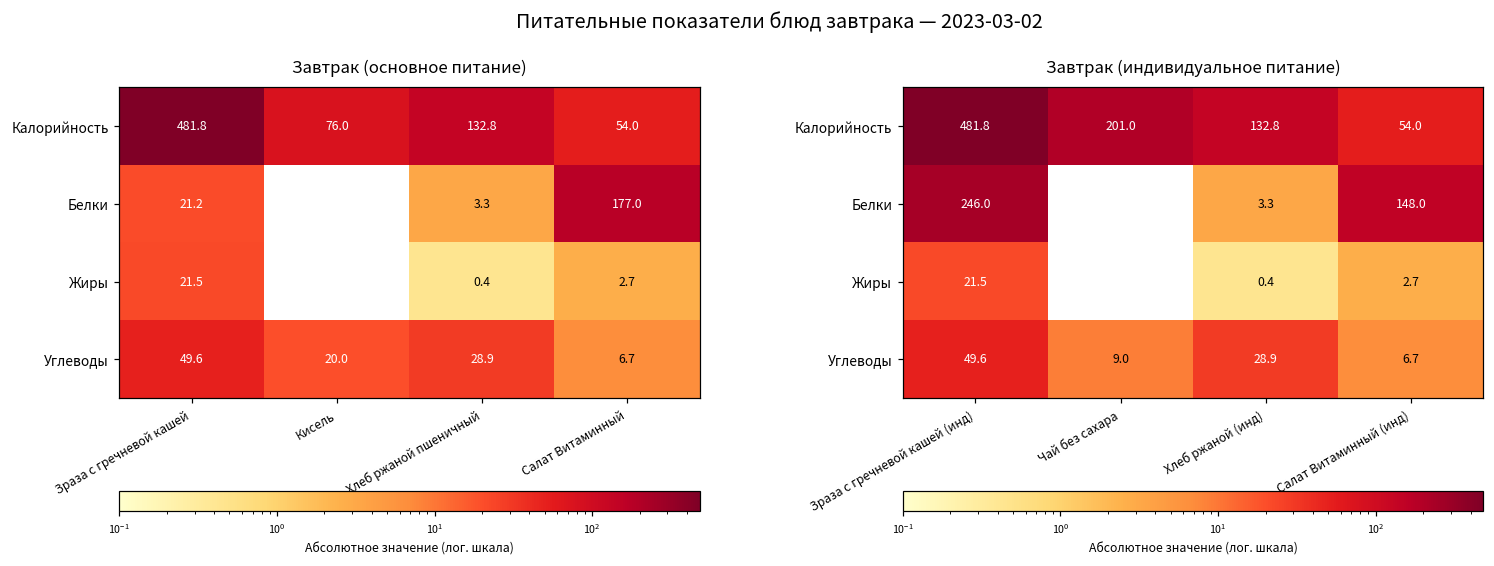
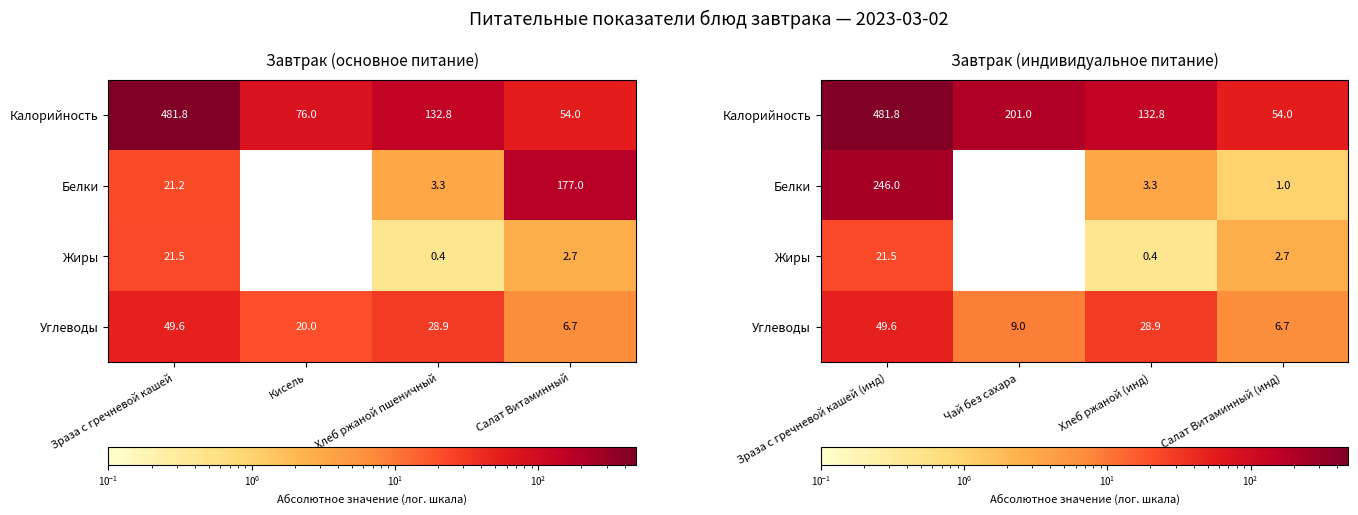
Завтрак (индивидуальное питание), Белки, Салат Витаминный (инд): 148.0 -> 1.0
